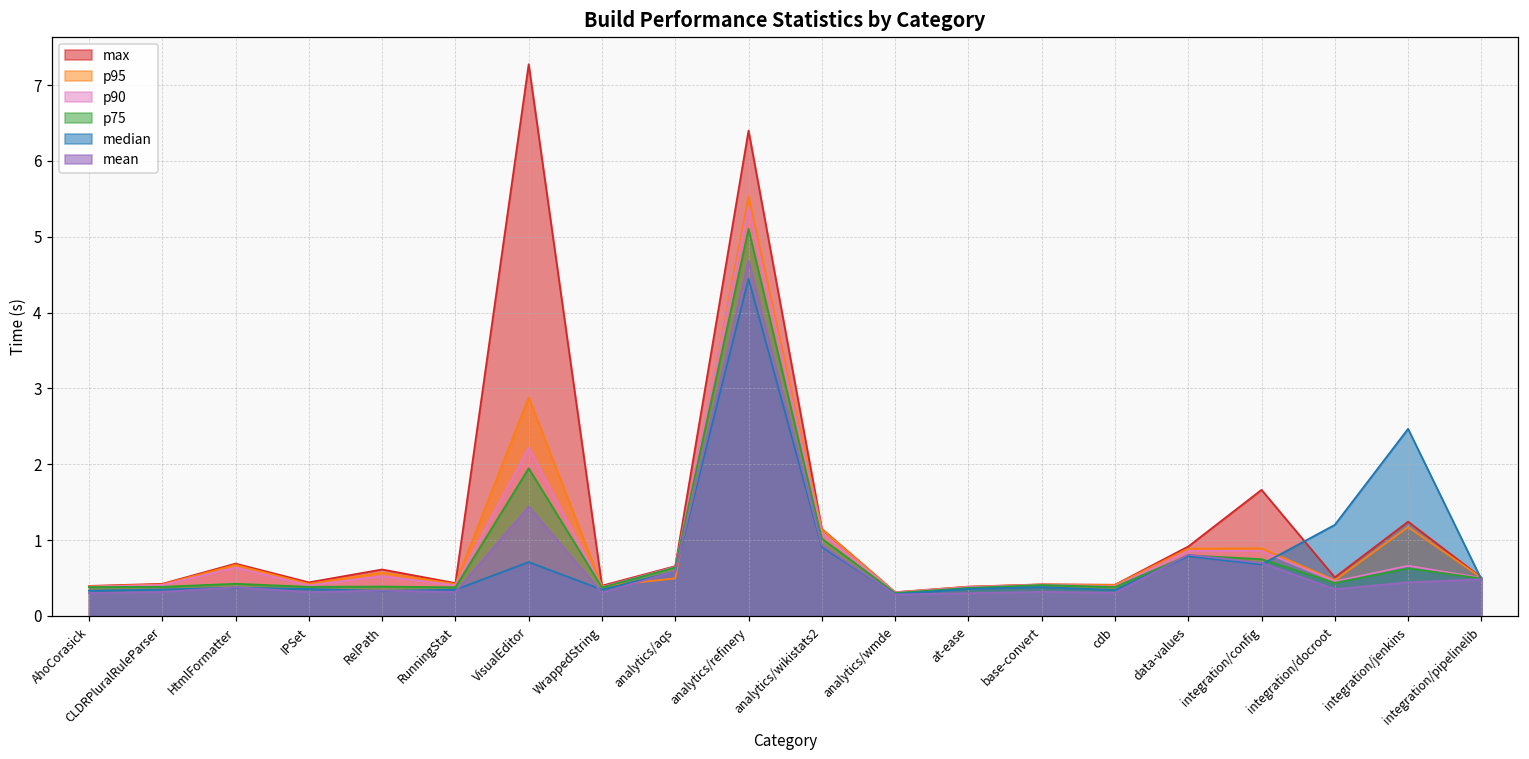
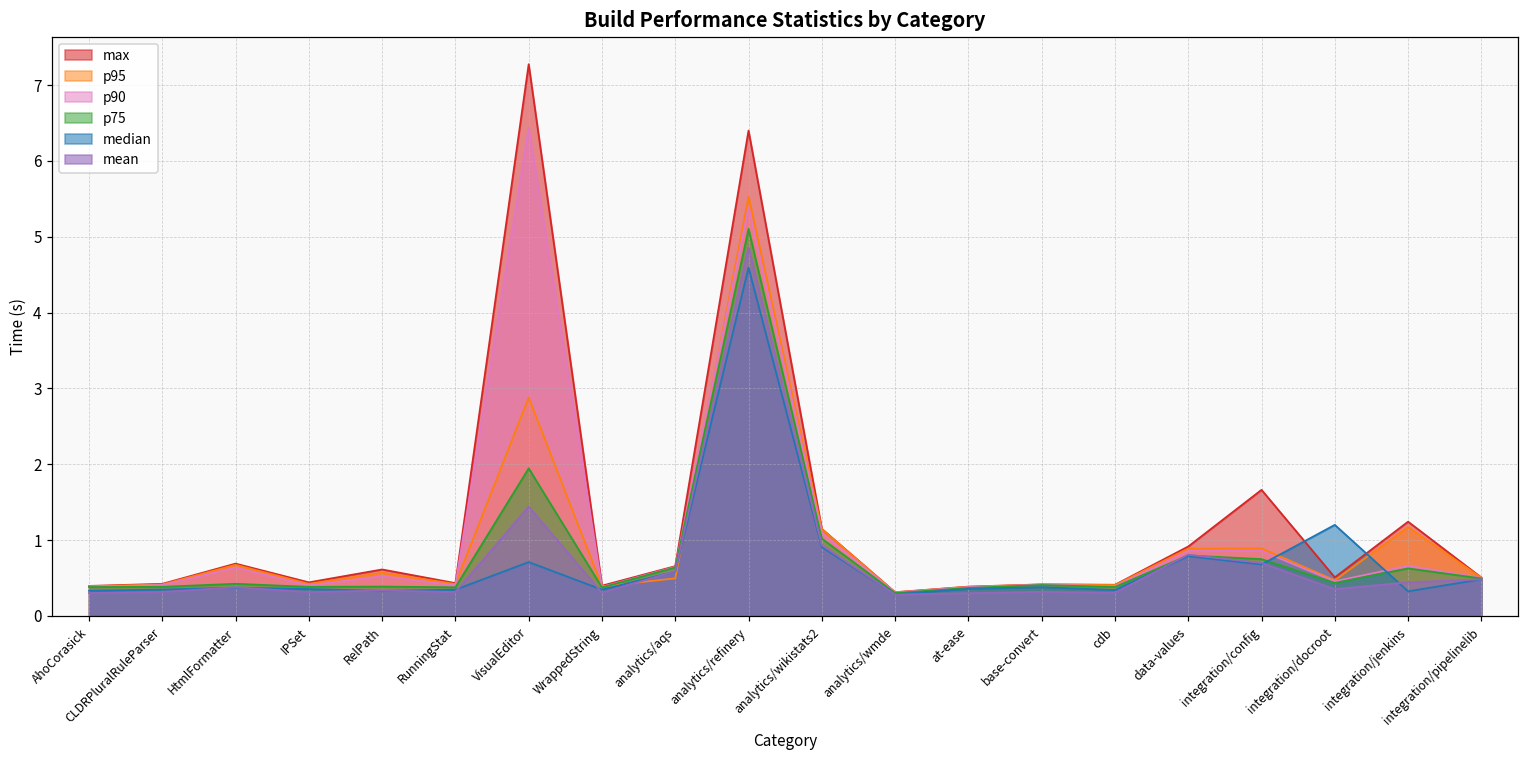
p90, VisualEditor: 2.2 -> 6.4
median, analytics/refinery: 4.4 -> 4.6
mean, analytics/refinery: 4.7 -> 4.9
median, integration/jenkins: 2.5 -> 0.3
